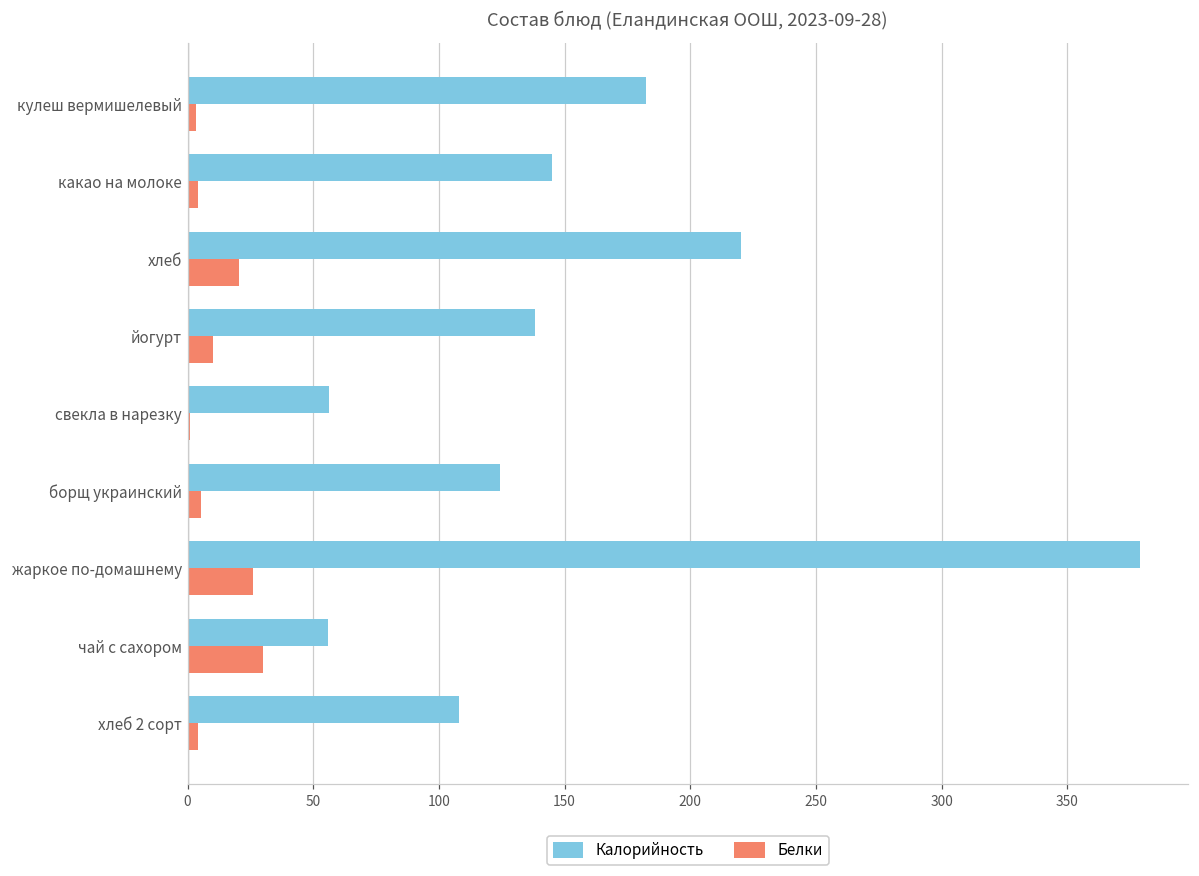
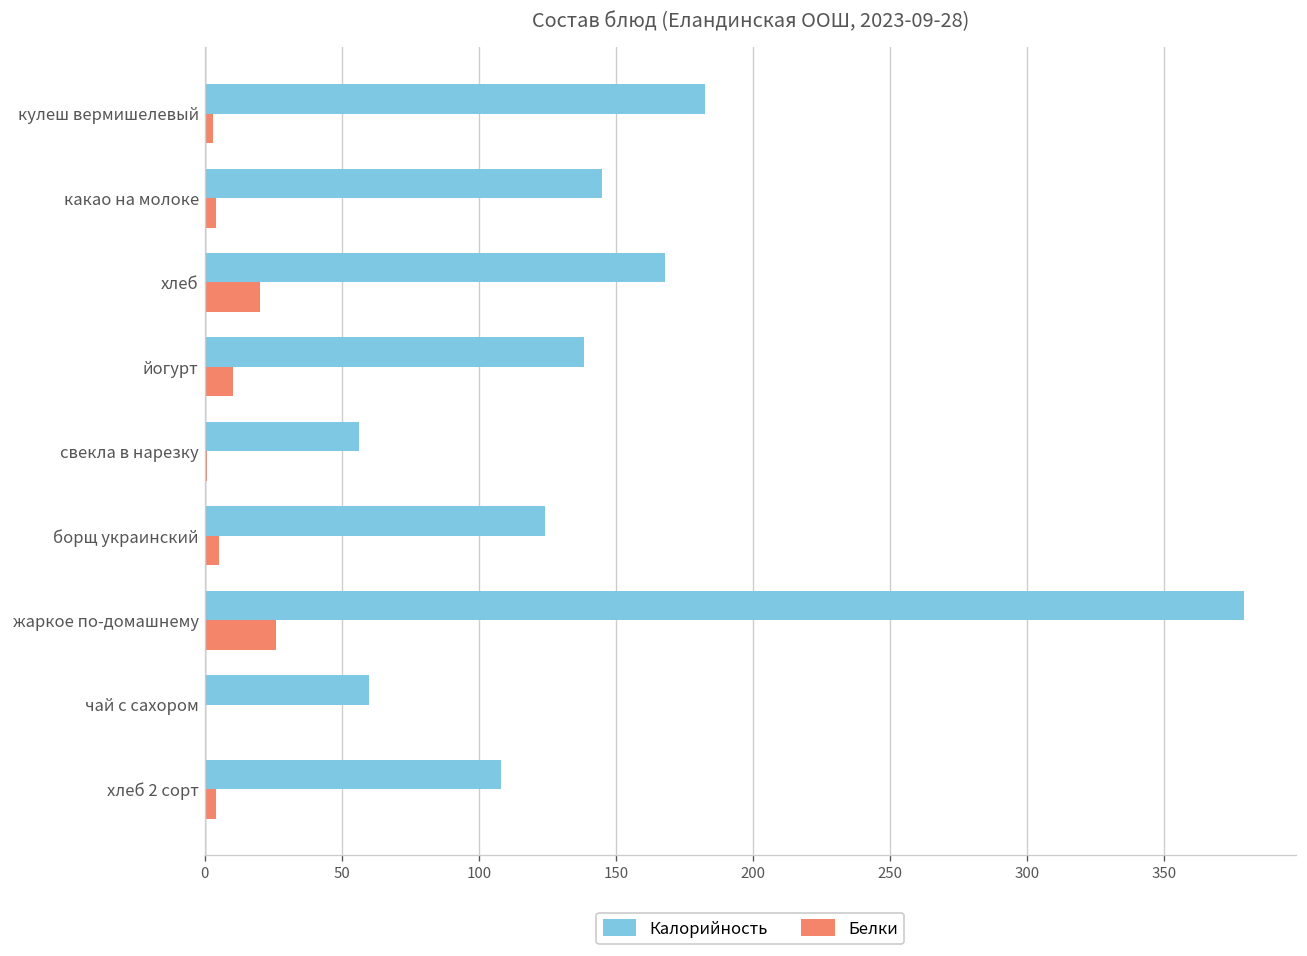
Калорийность, хлеб: 220 -> 168
Калорийность, чай с сахором: 56 -> 60
Белки, чай с сахором: 30 -> 1
